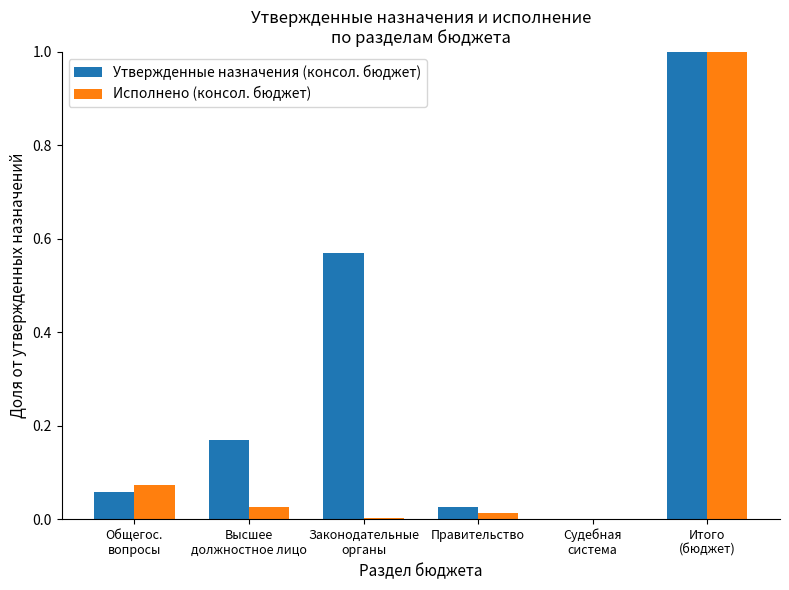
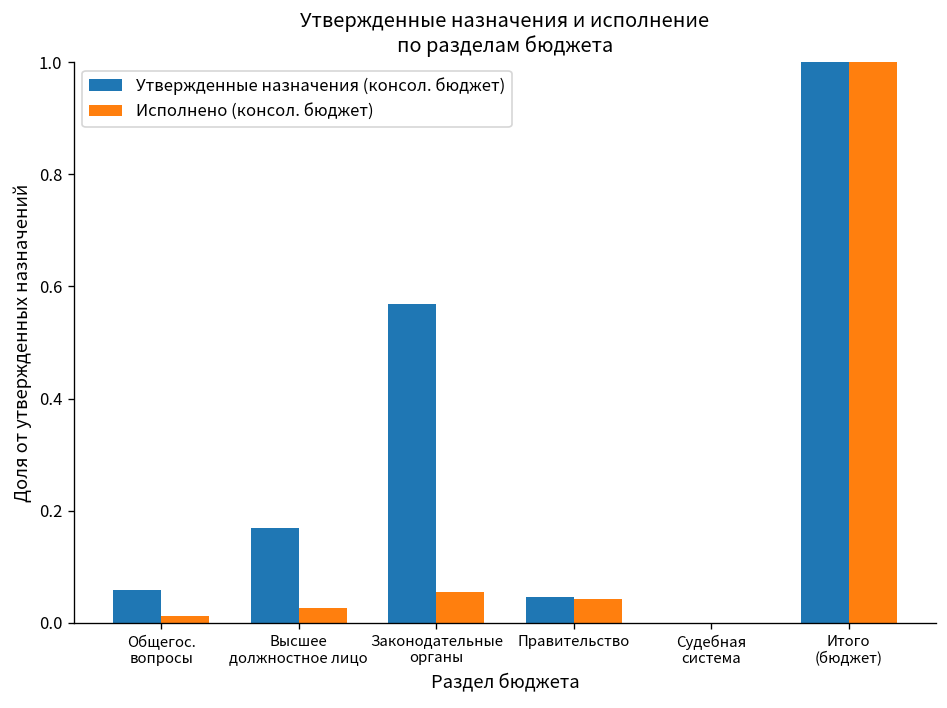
Исполнено (консол. бюджет), Общегос. вопросы: 0.07 -> 0.01
Исполнено (консол. бюджет), Законодательные органы: 0.00 -> 0.06
Утвержденные назначения (консол. бюджет), Правительство: 0.03 -> 0.05
Исполнено (консол. бюджет), Правительство: 0.01 -> 0.04
